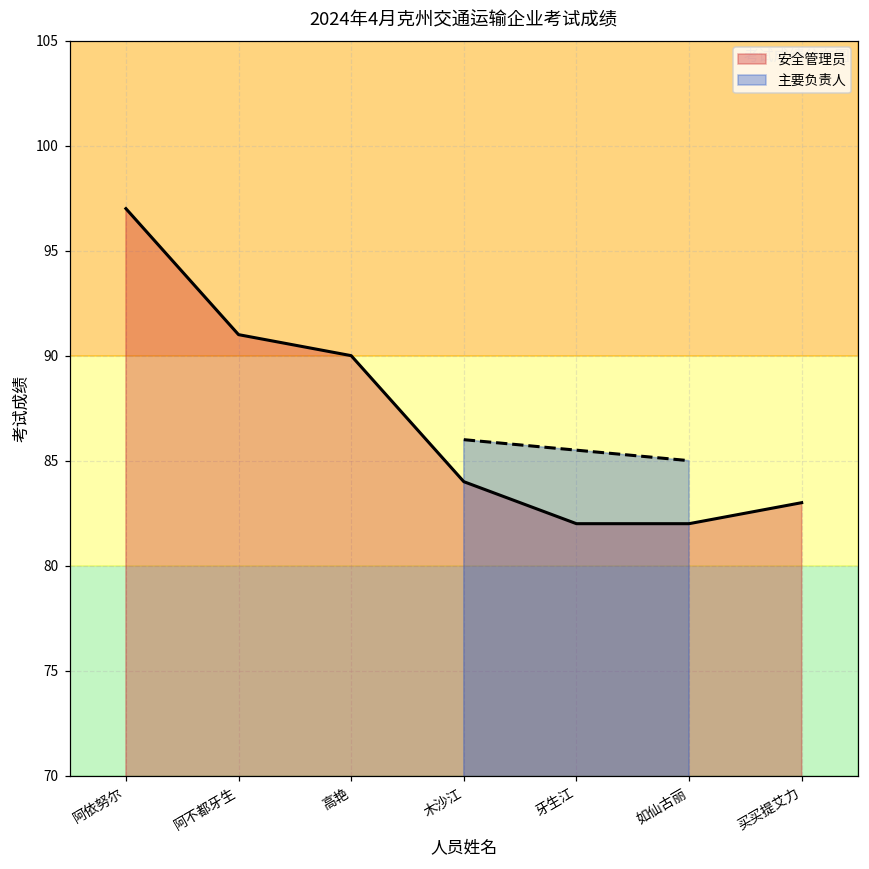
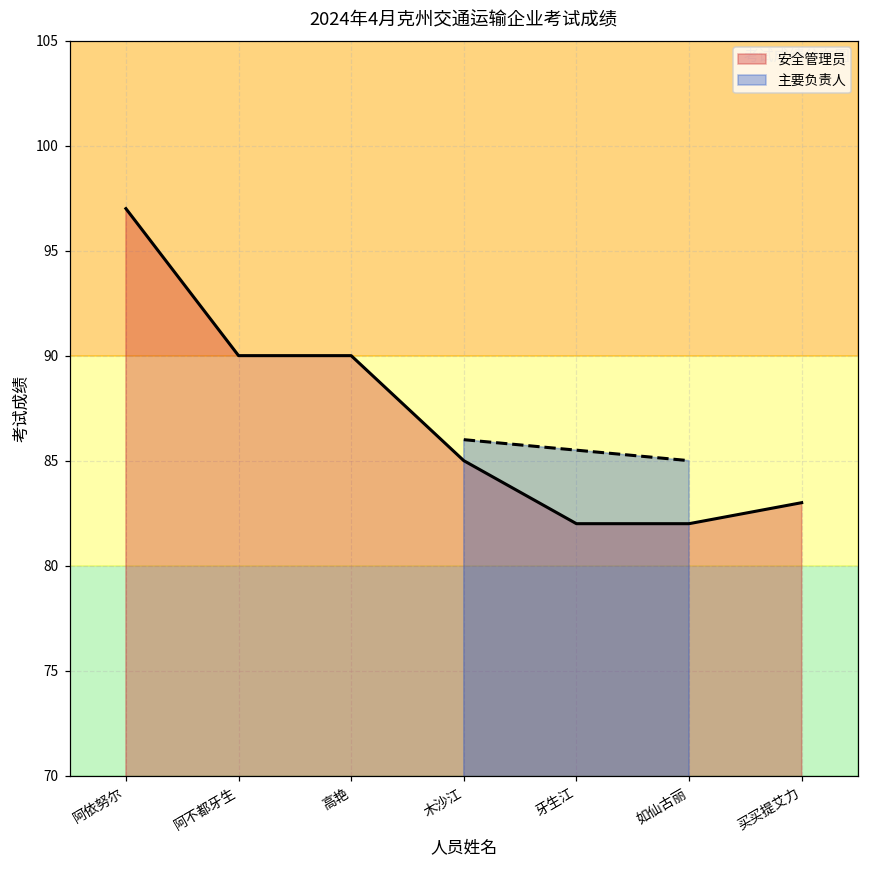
安全管理员, 阿不都牙生: 91 -> 90
安全管理员, 木沙江: 84 -> 85
